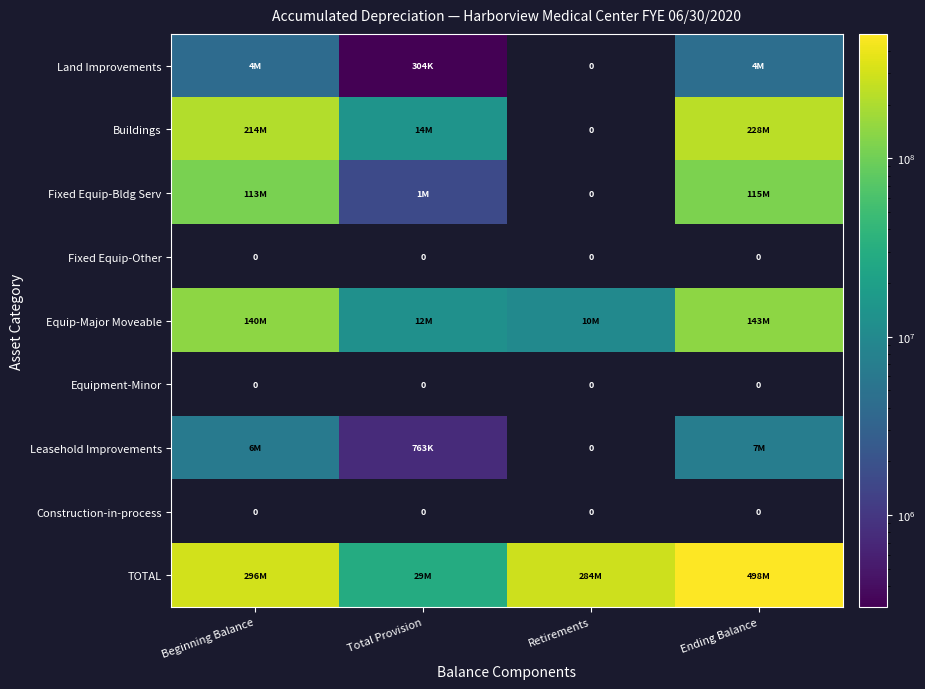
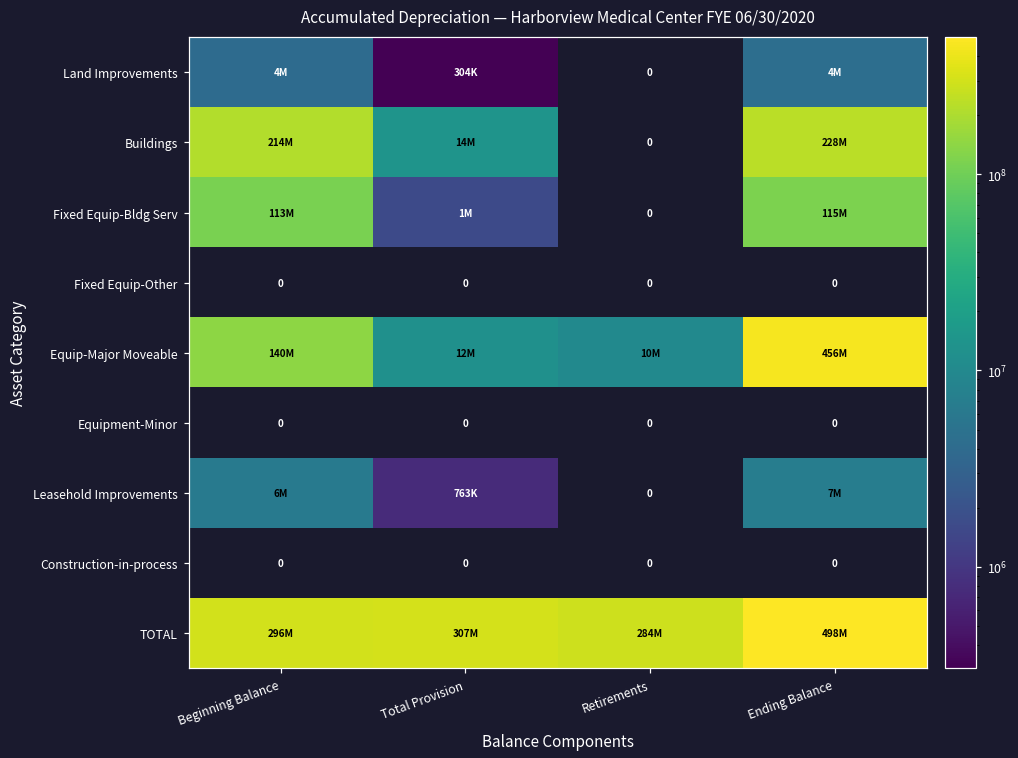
Equip-Major Moveable, Ending Balance: 143M -> 456M
TOTAL, Total Provision: 29M -> 307M
